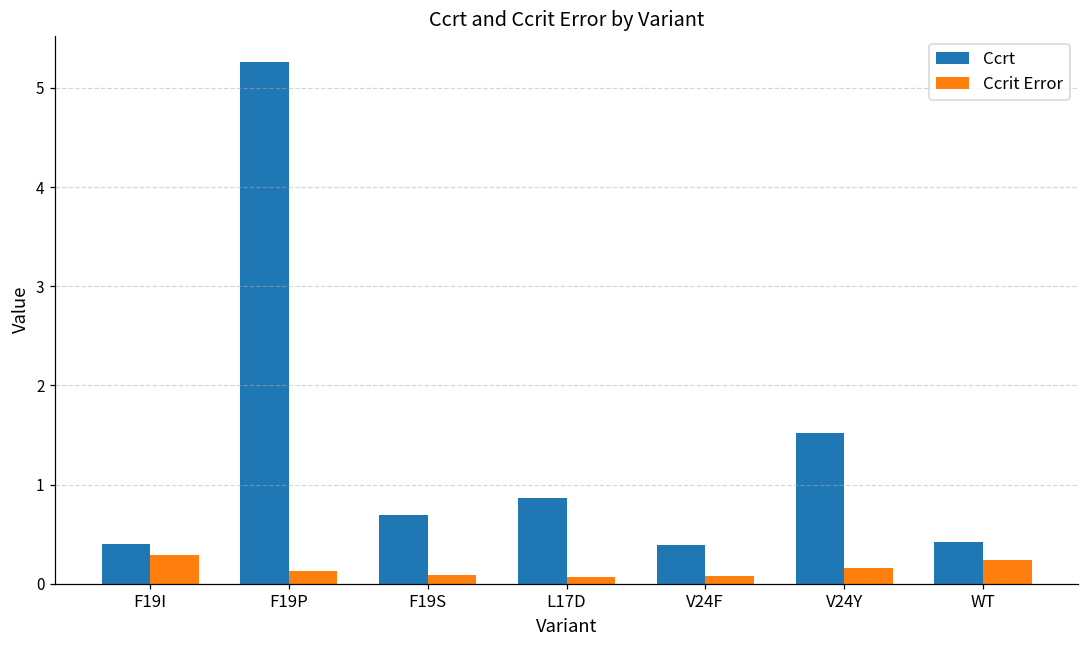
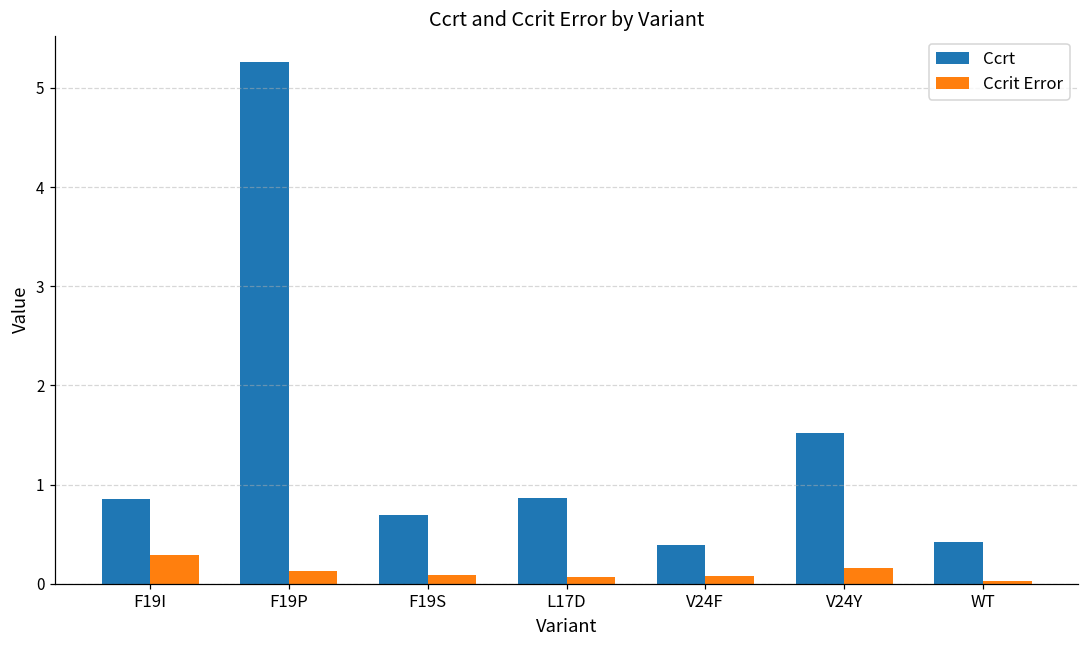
Ccrt, F19I: 0.4 -> 0.9
Ccrit Error, WT: 0.2 -> 0.0
